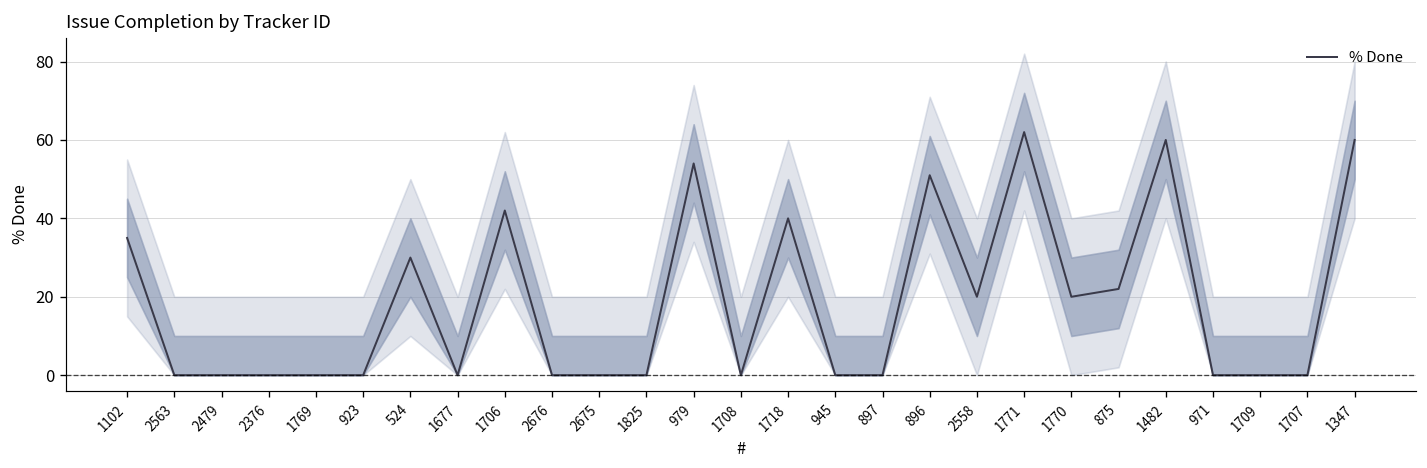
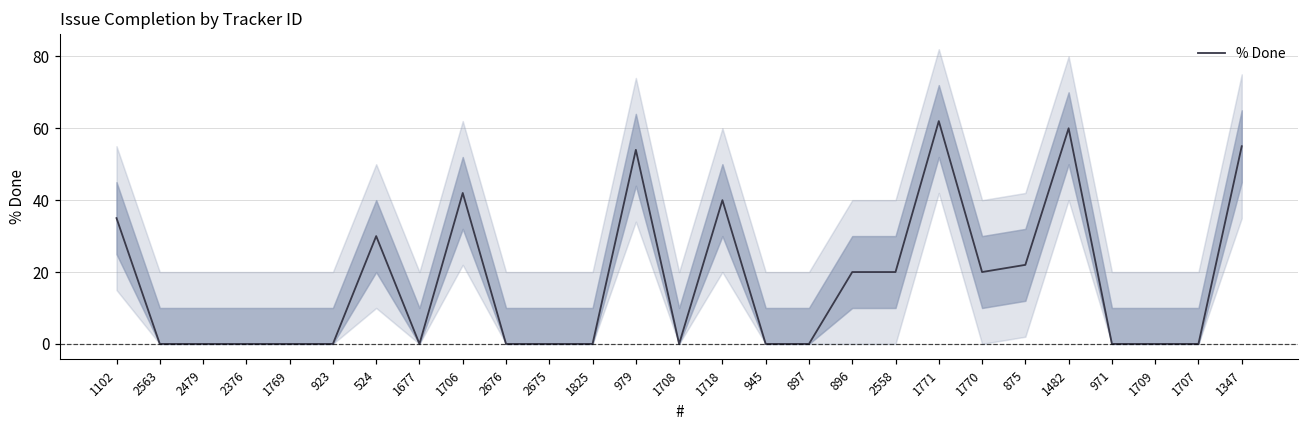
% Done, 896: 51 -> 20
% Done, 1347: 60 -> 55
